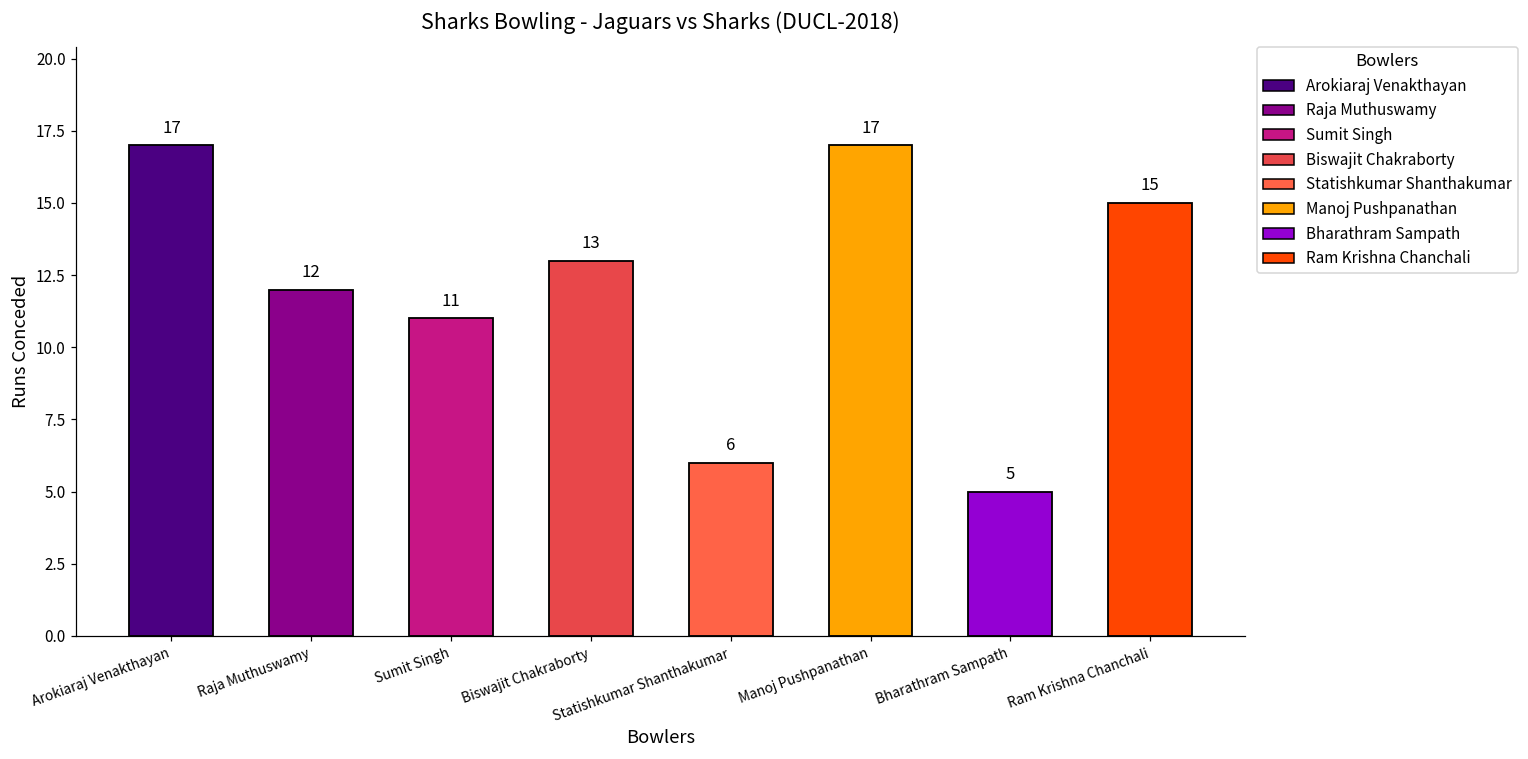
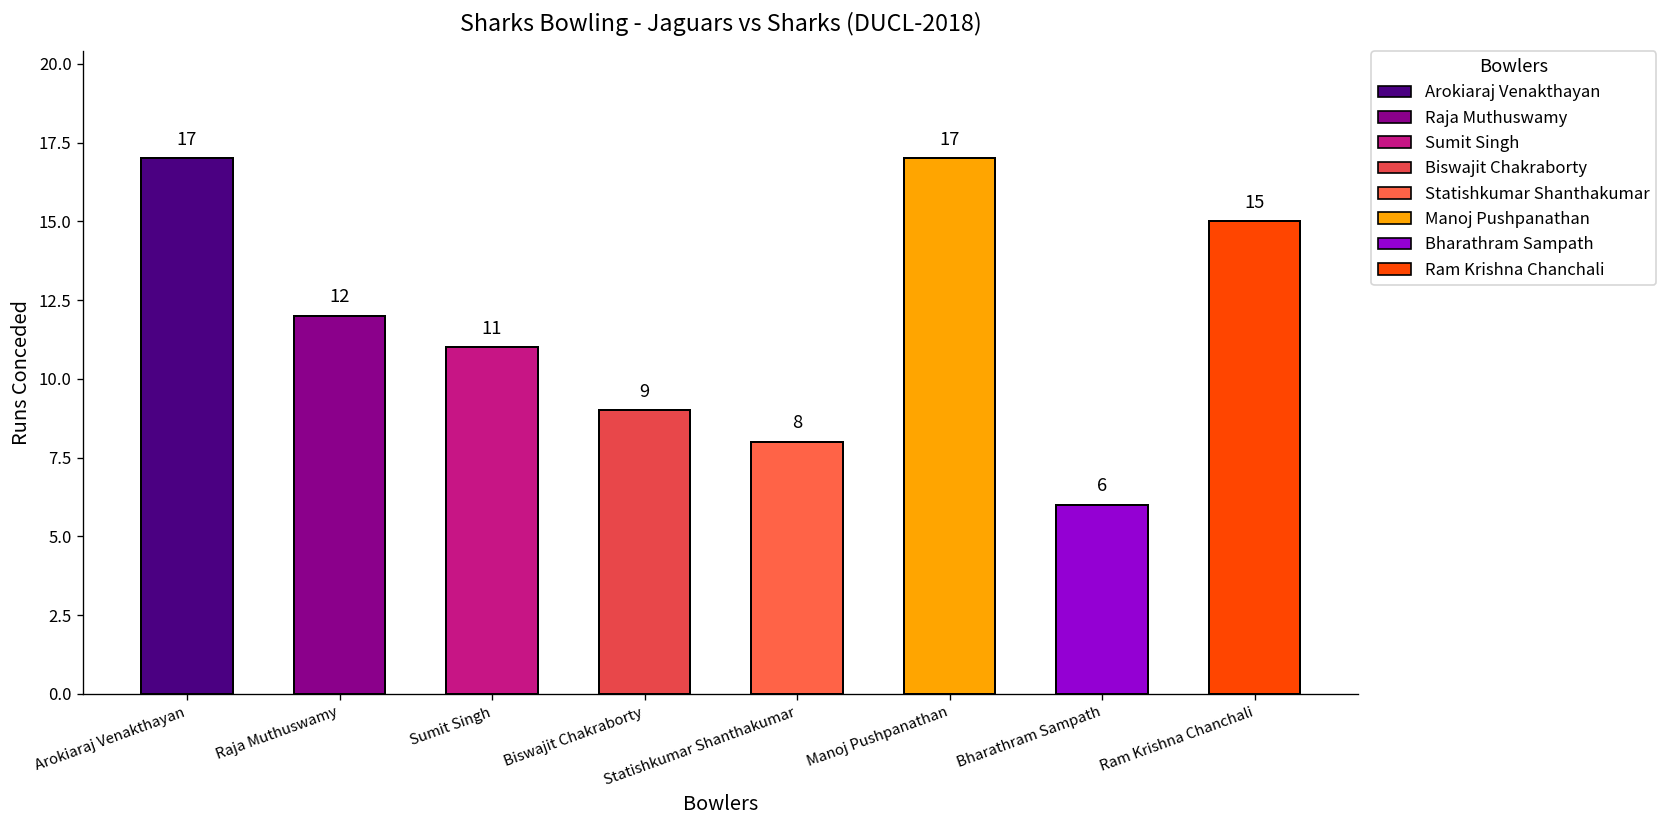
Biswajit Chakraborty: 13 -> 9
Statishkumar Shanthakumar: 6 -> 8
Bharathram Sampath: 5 -> 6
